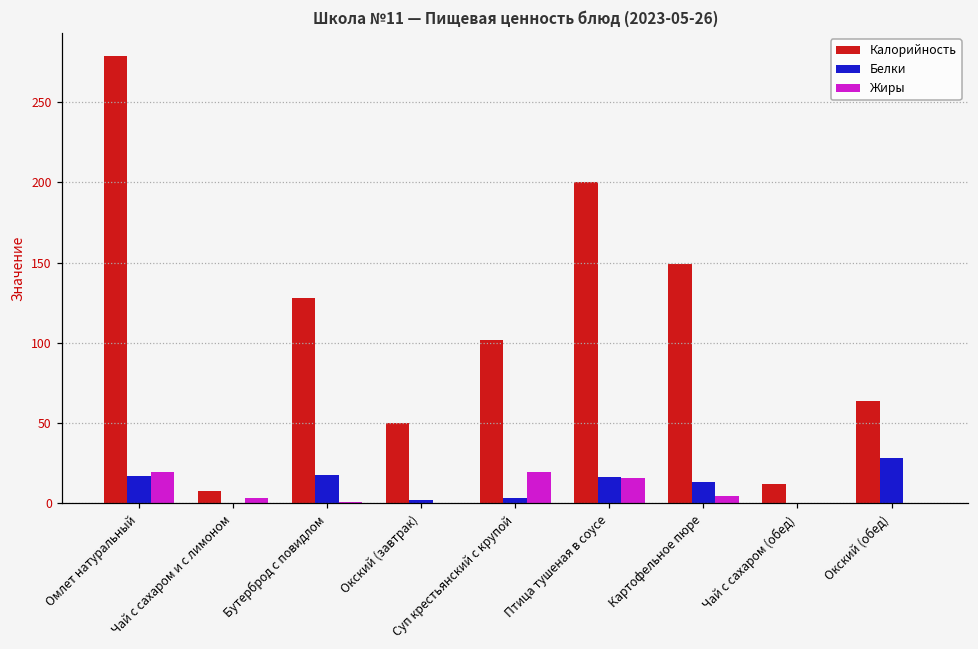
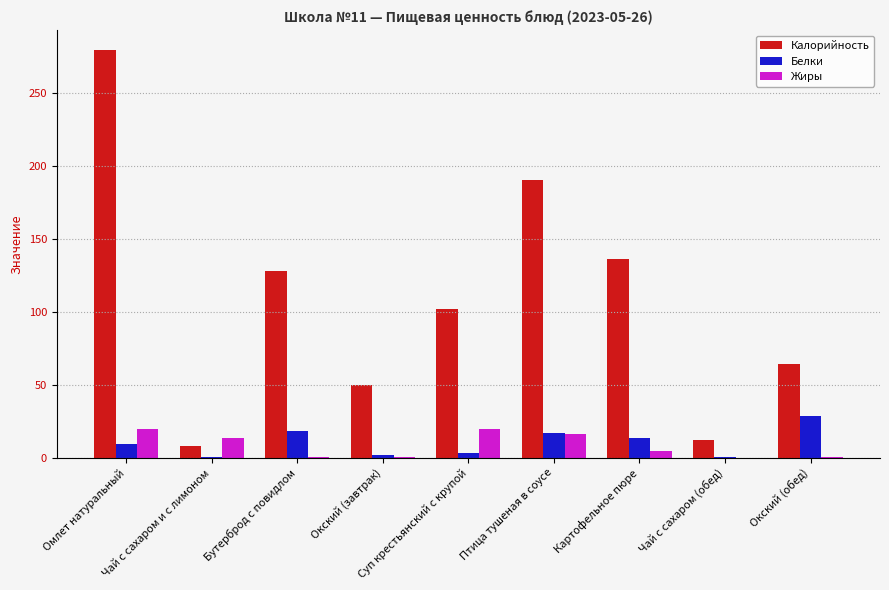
Белки, Омлет натуральный: 17 -> 9
Жиры, Чай с сахаром и с лимоном: 3 -> 14
Калорийность, Птица тушеная в соусе: 200 -> 190
Калорийность, Картофельное пюре: 149 -> 136
